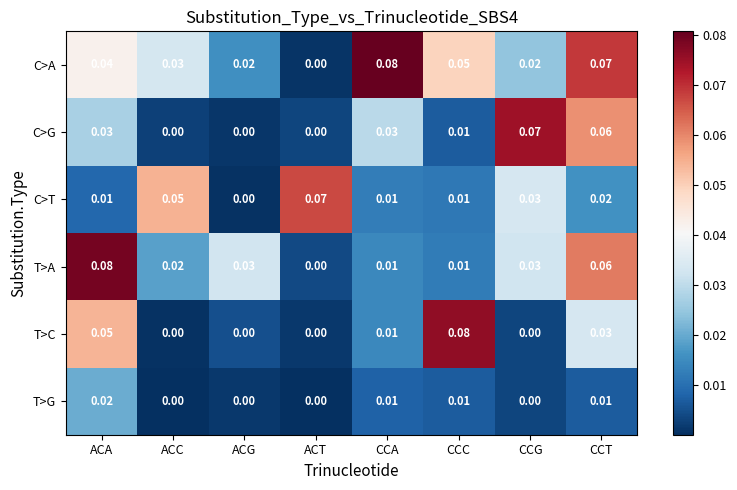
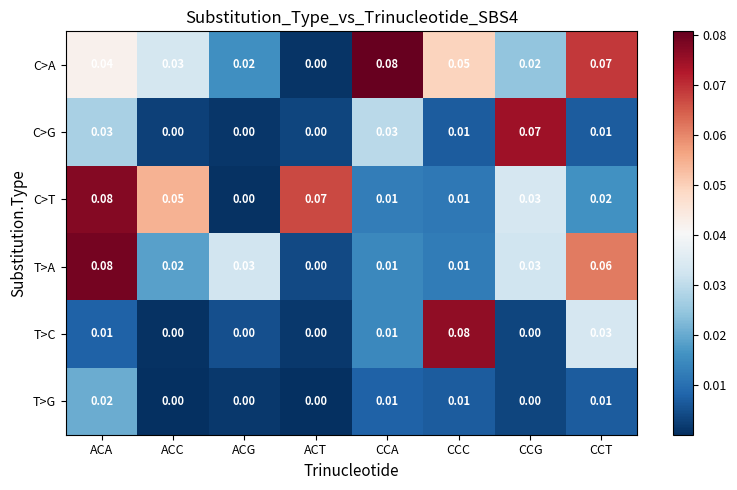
C>G, CCT: 0.06 -> 0.01
C>T, ACA: 0.01 -> 0.08
T>C, ACA: 0.05 -> 0.01
